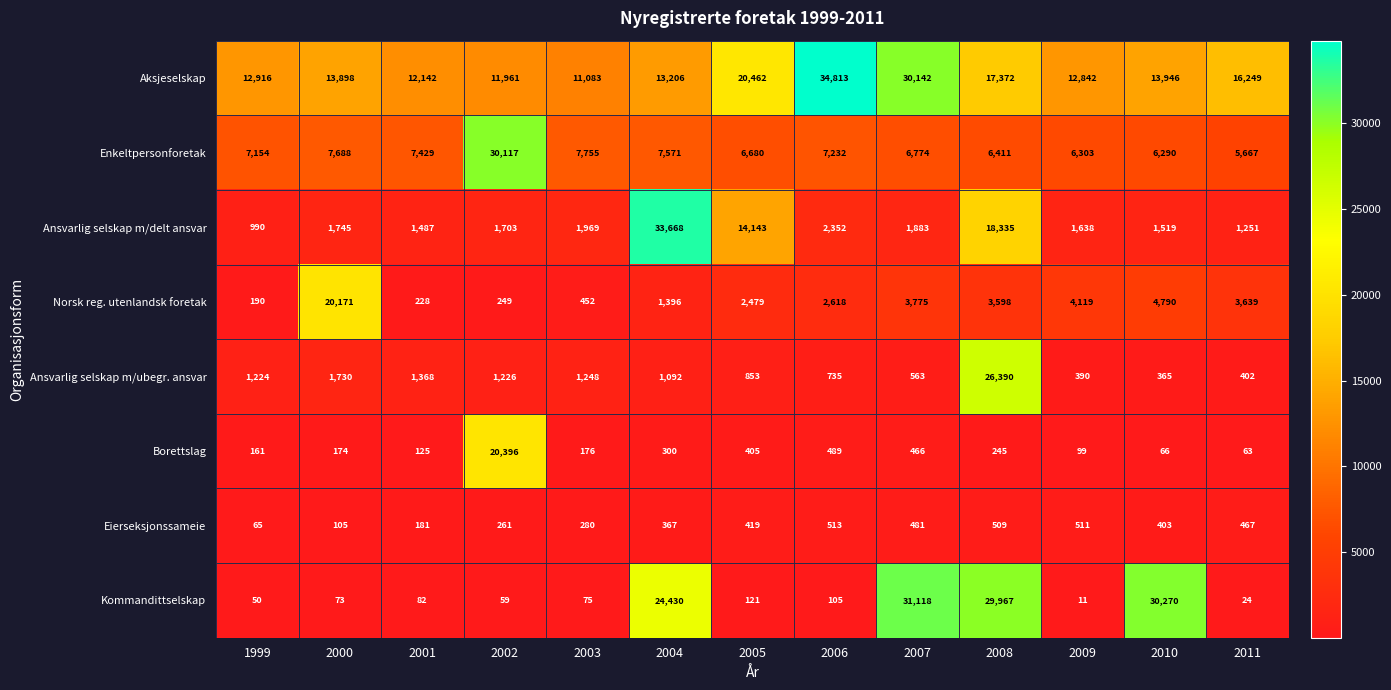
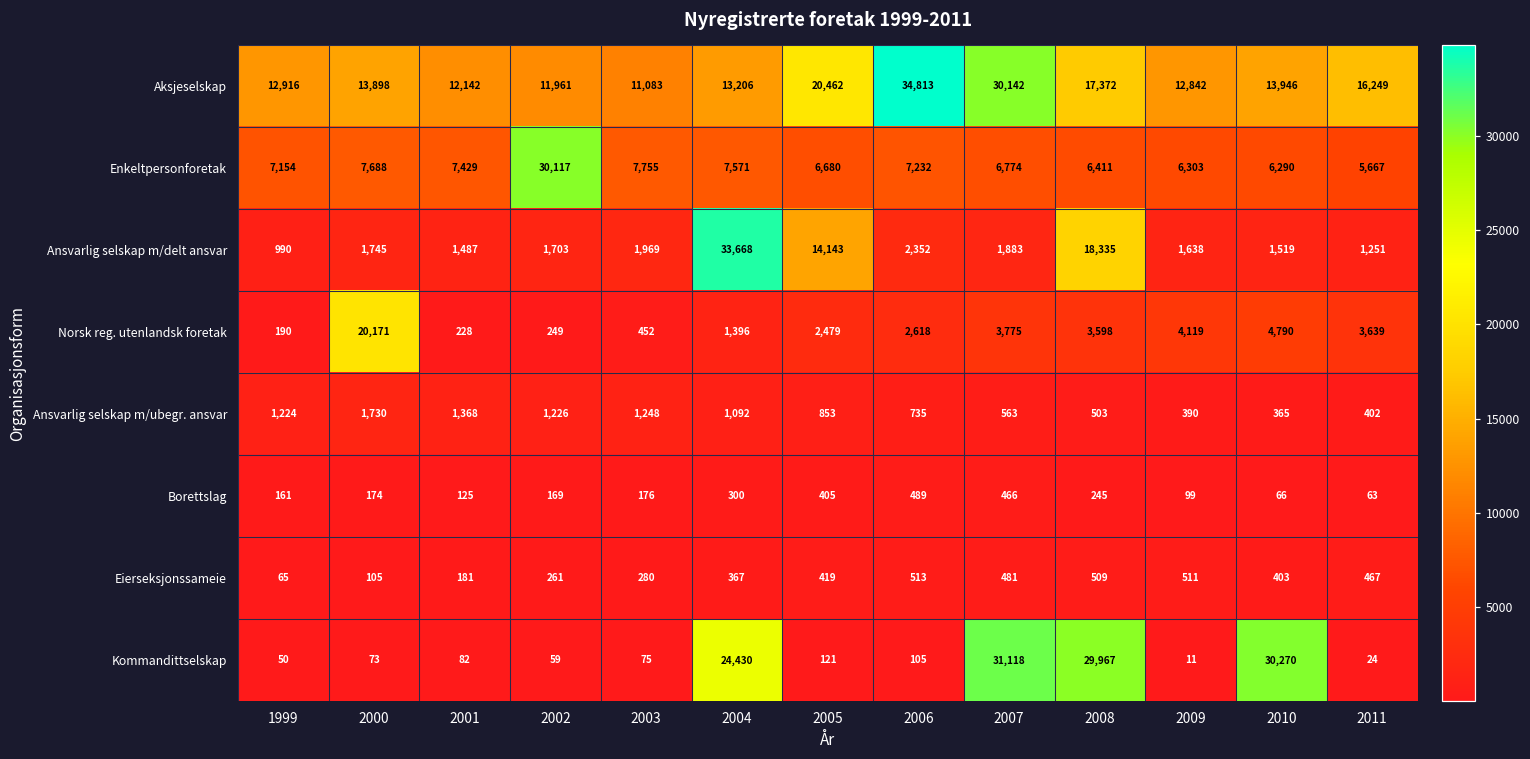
Ansvarlig selskap m/ubegr. ansvar, 2008: 26,390 -> 503
Borettslag, 2002: 20,396 -> 169
